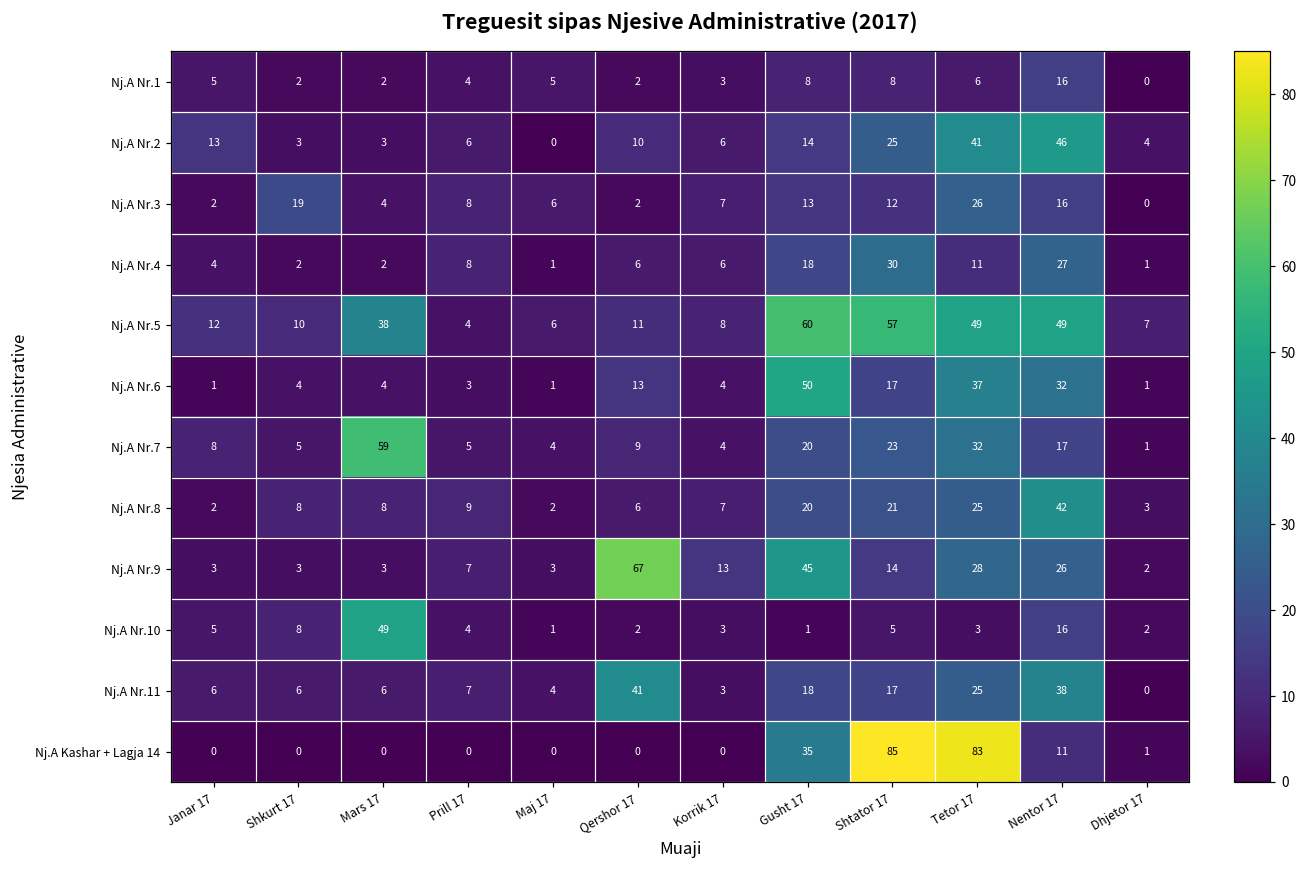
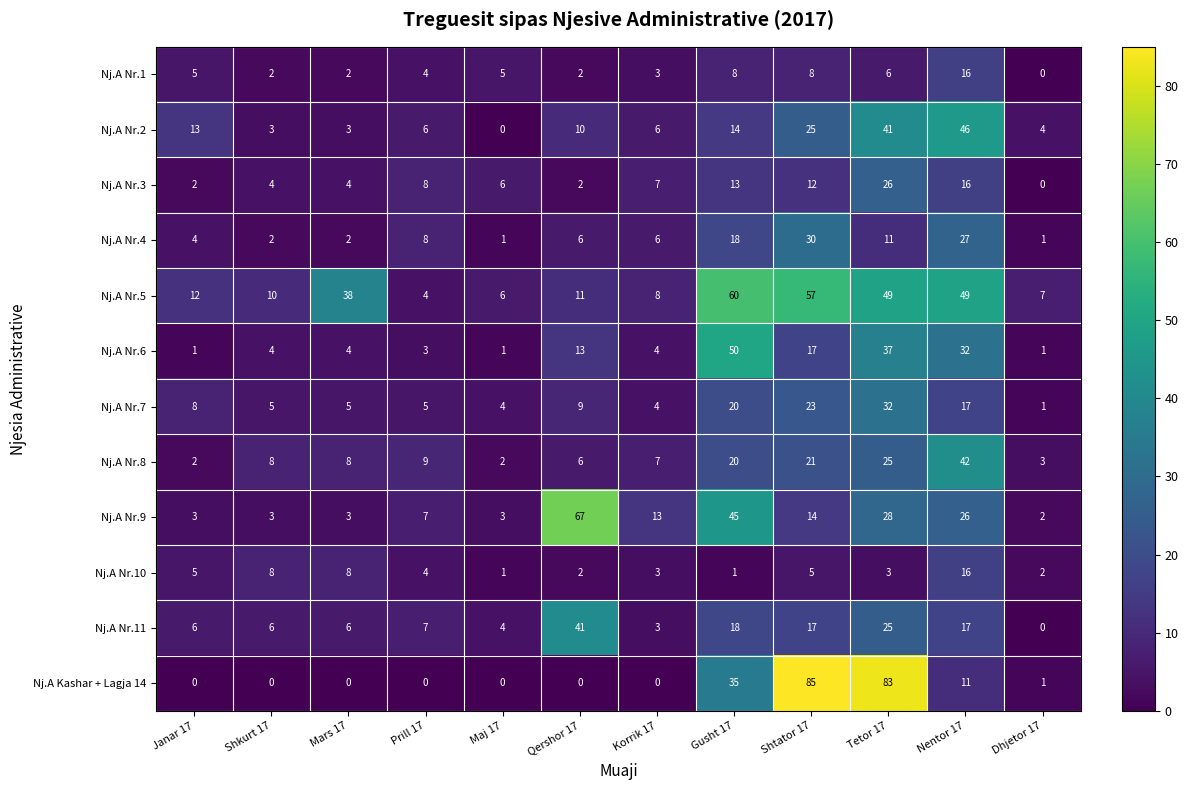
Nj.A Nr.3, Shkurt 17: 19 -> 4
Nj.A Nr.7, Mars 17: 59 -> 5
Nj.A Nr.10, Mars 17: 49 -> 8
Nj.A Nr.11, Nentor 17: 38 -> 17
